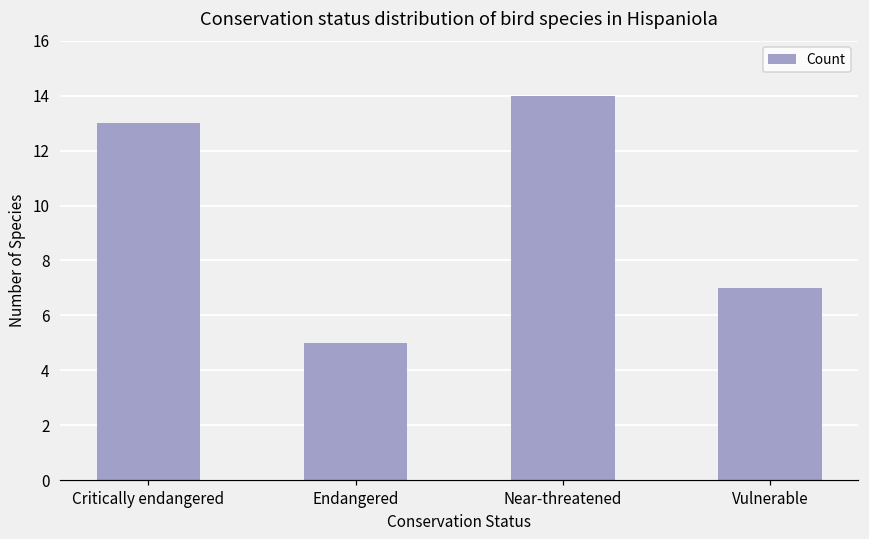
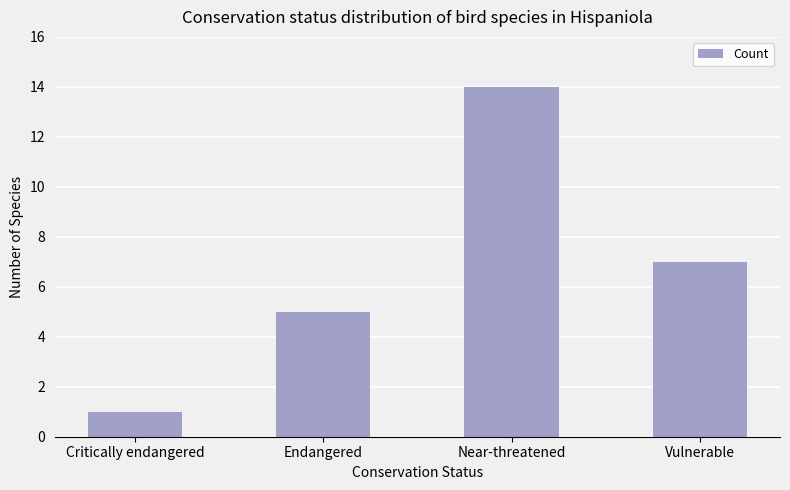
Critically endangered: 13 -> 1
